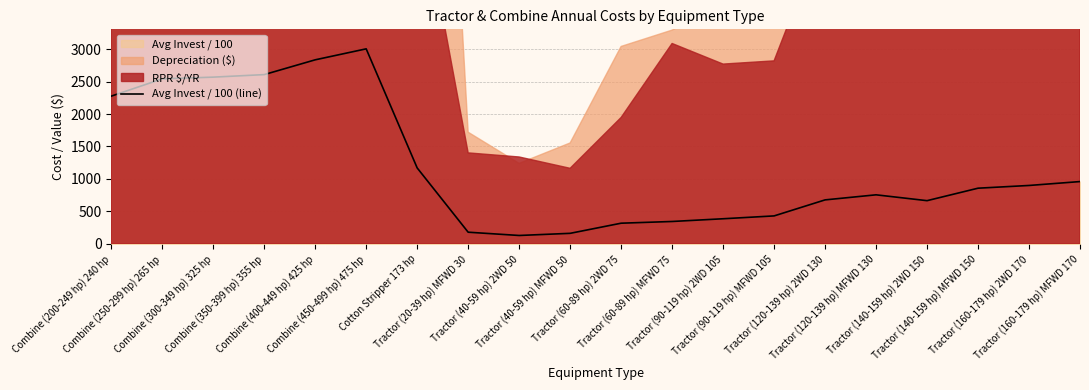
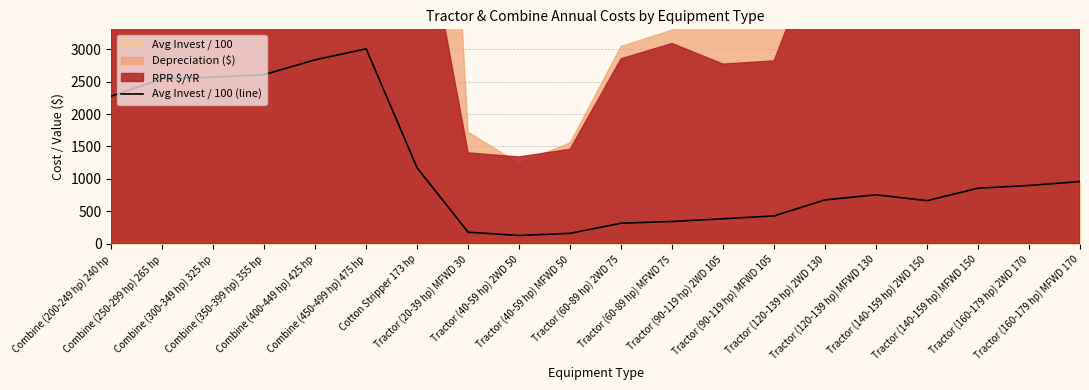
RPR $/YR, Tractor (40-59 hp) MFWD 50: 1200 -> 1500
RPR $/YR, Tractor (60-89 hp) 2WD 75: 1900 -> 2900
